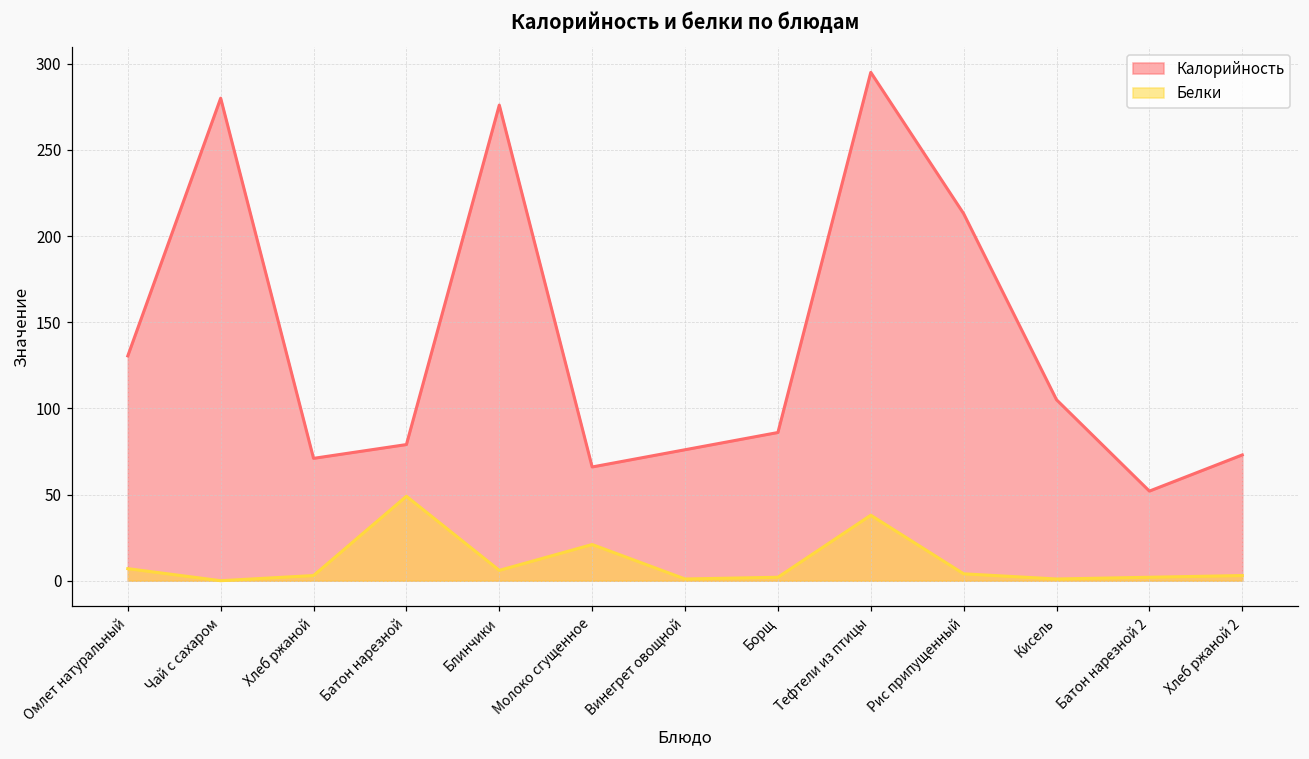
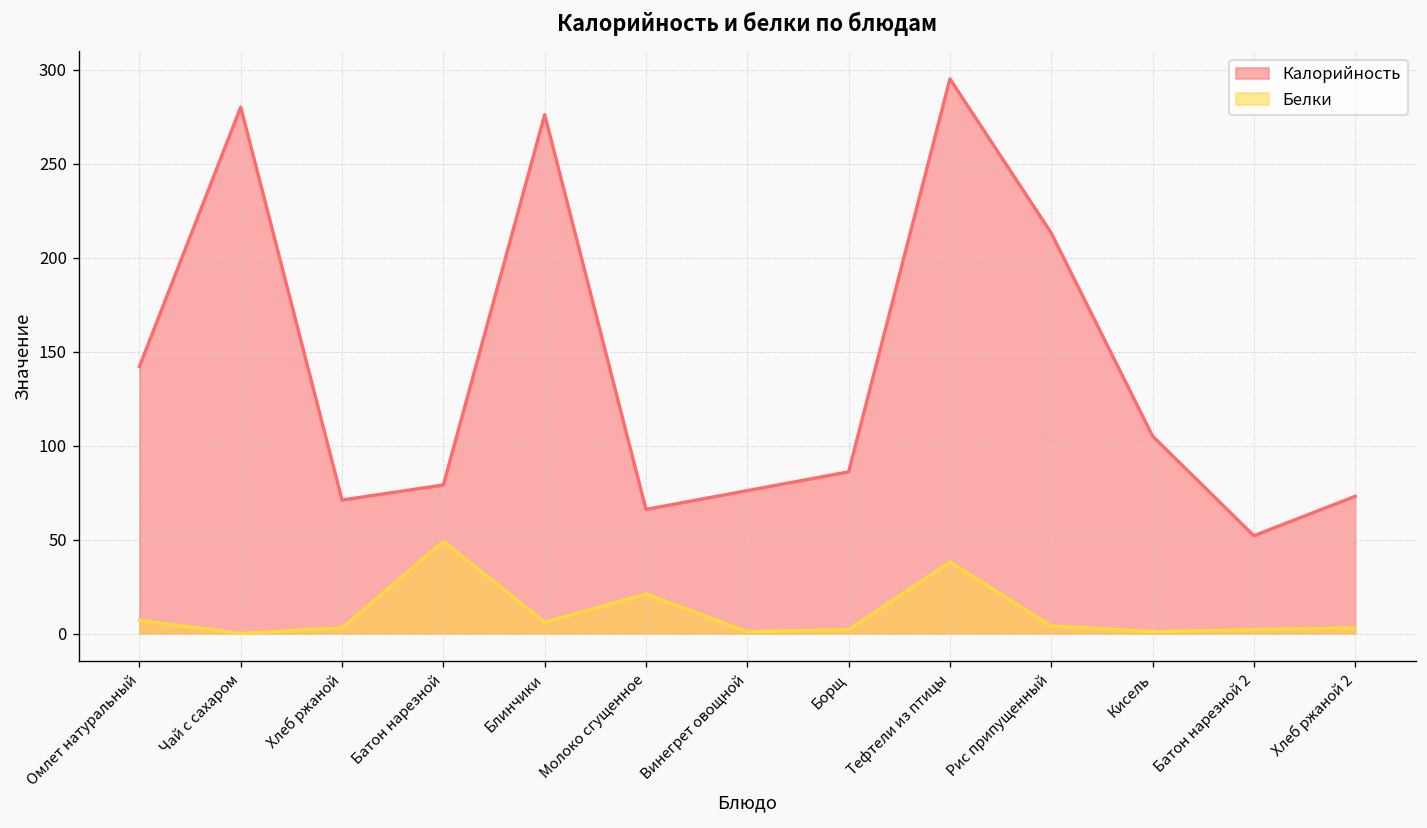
Калорийность, Омлет натуральный: 130 -> 142
